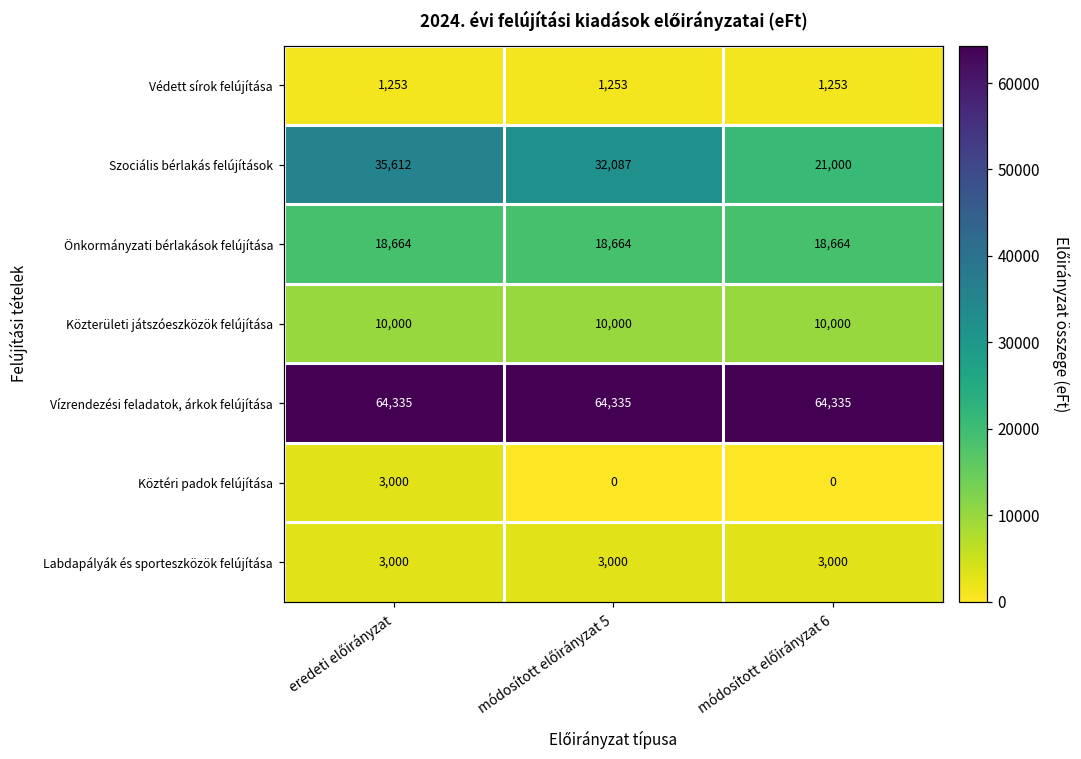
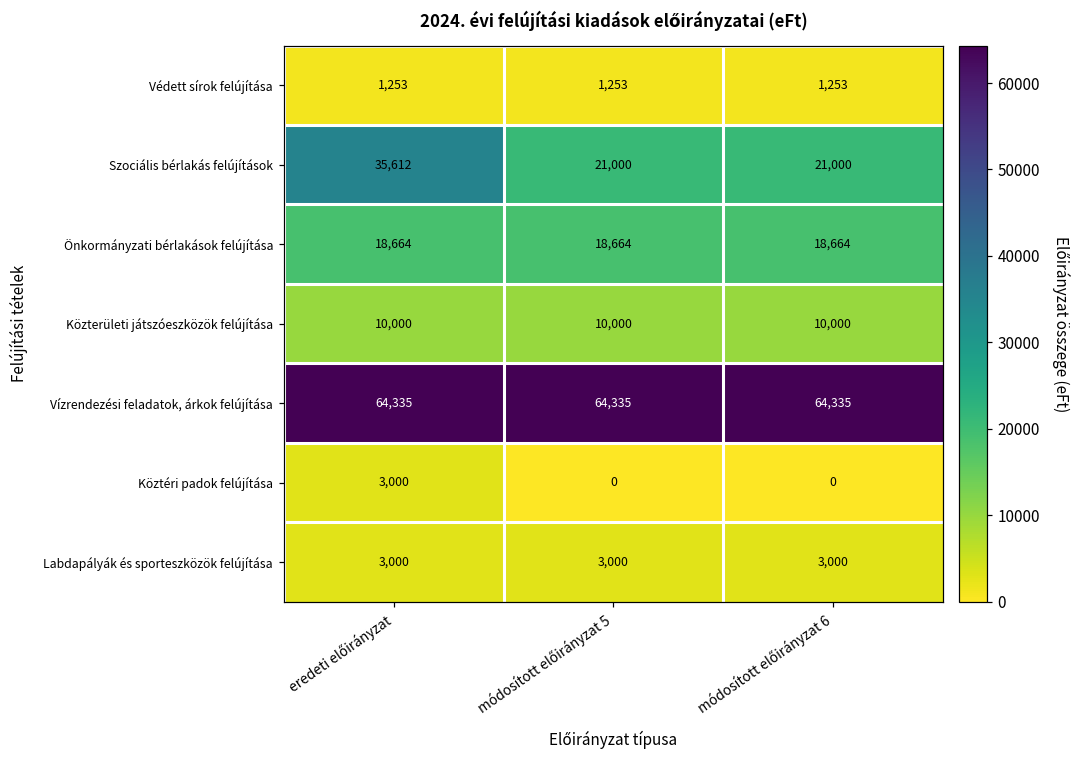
Szociális bérlakás felújítások, módosított előirányzat 5: 32,087 -> 21,000
